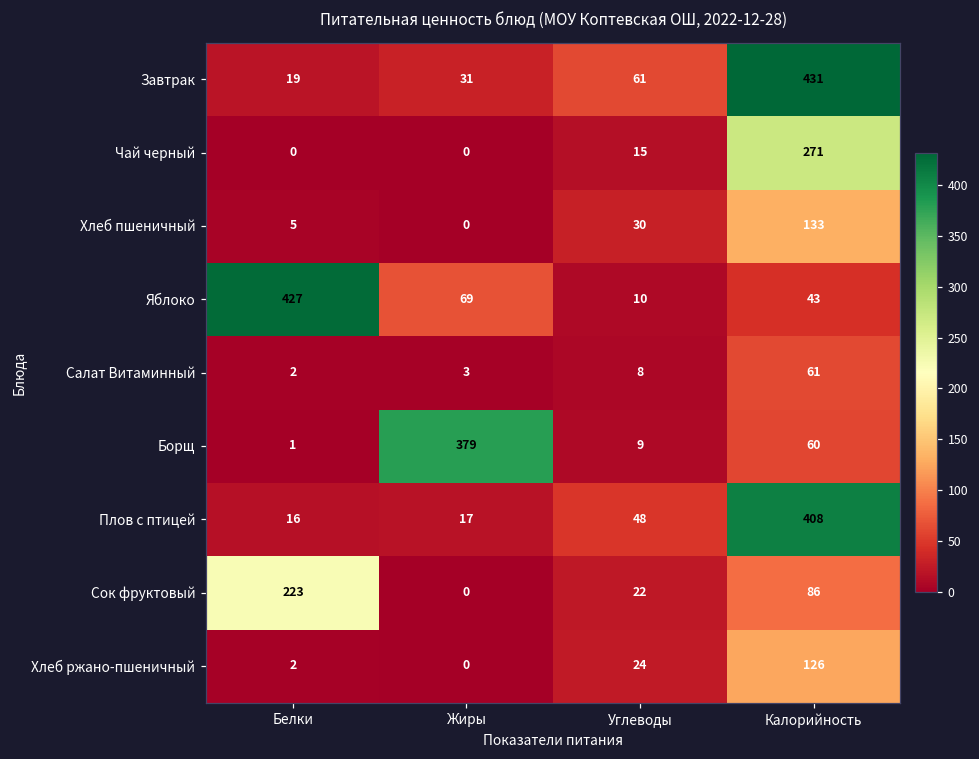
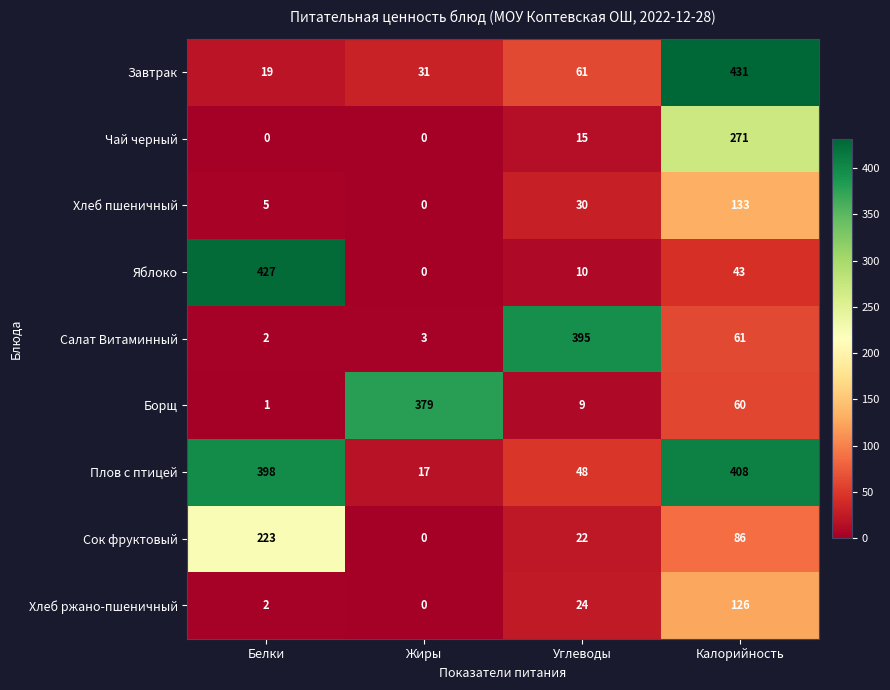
Яблоко, Жиры: 69 -> 0
Салат Витаминный, Углеводы: 8 -> 395
Плов с птицей, Белки: 16 -> 398
